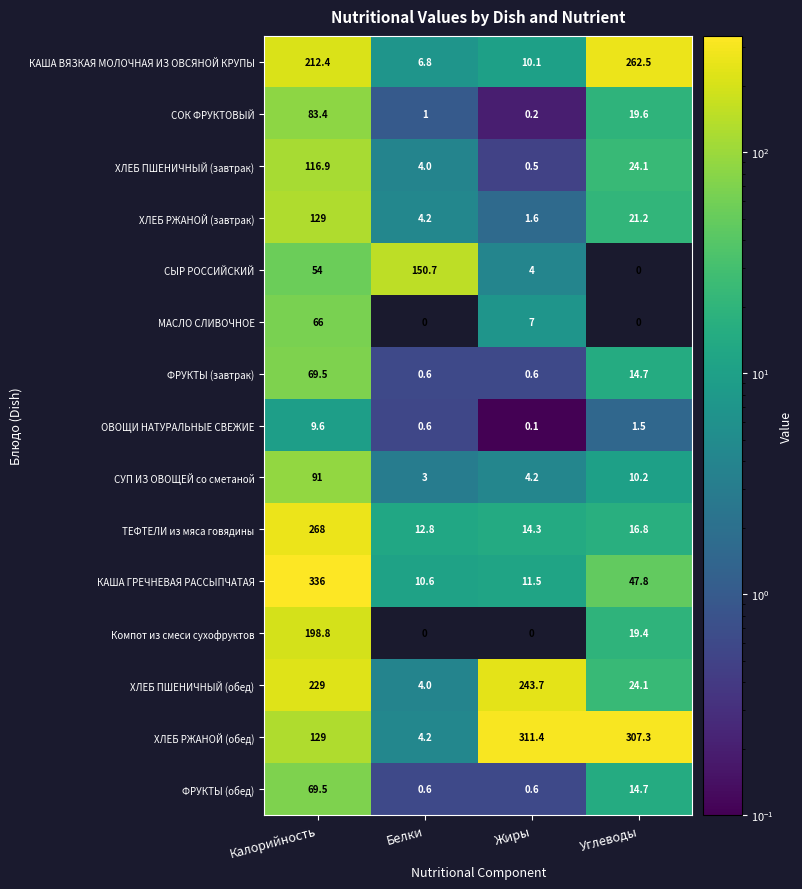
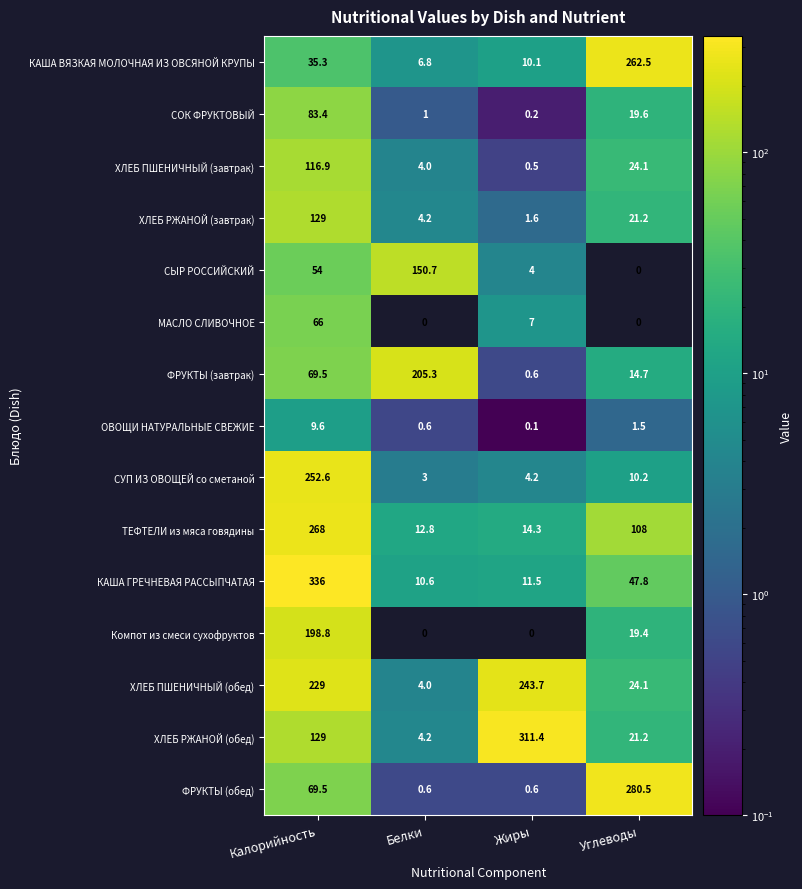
КАША ВЯЗКАЯ МОЛОЧНАЯ ИЗ ОВСЯНОЙ КРУПЫ, Калорийность: 212.4 -> 35.3
ФРУКТЫ (завтрак), Белки: 0.6 -> 205.3
СУП ИЗ ОВОЩЕЙ со сметаной, Калорийность: 91 -> 252.6
ТЕФТЕЛИ из мяса говядины, Углеводы: 16.8 -> 108
ХЛЕБ РЖАНОЙ (обед), Углеводы: 307.3 -> 21.2
ФРУКТЫ (обед), Углеводы: 14.7 -> 280.5
